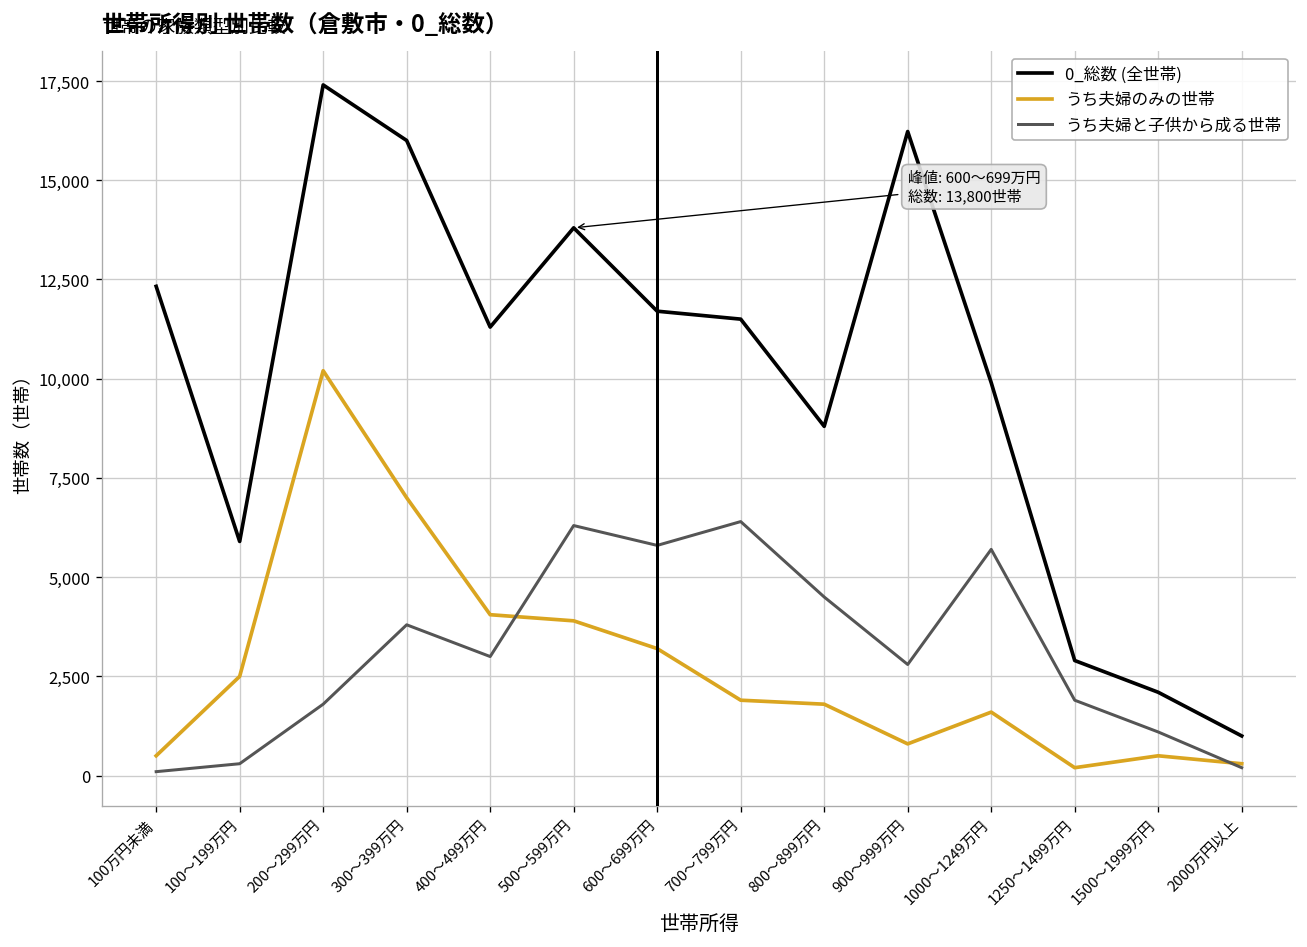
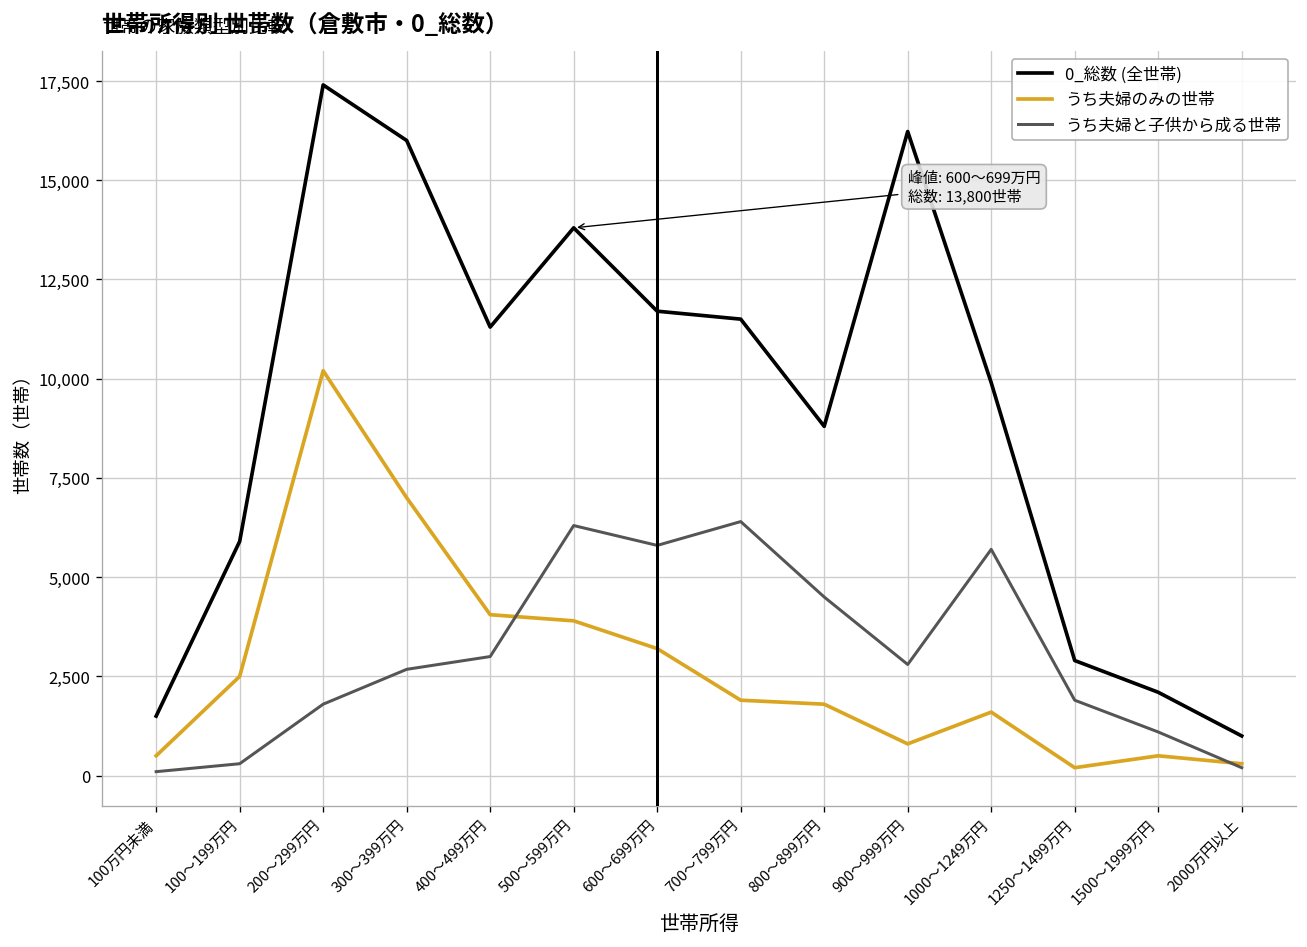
0_総数 (全世帯), 100万円未満: 12,300 -> 1,500
うち夫婦と子供から成る世帯, 300～399万円: 3,800 -> 2,700
